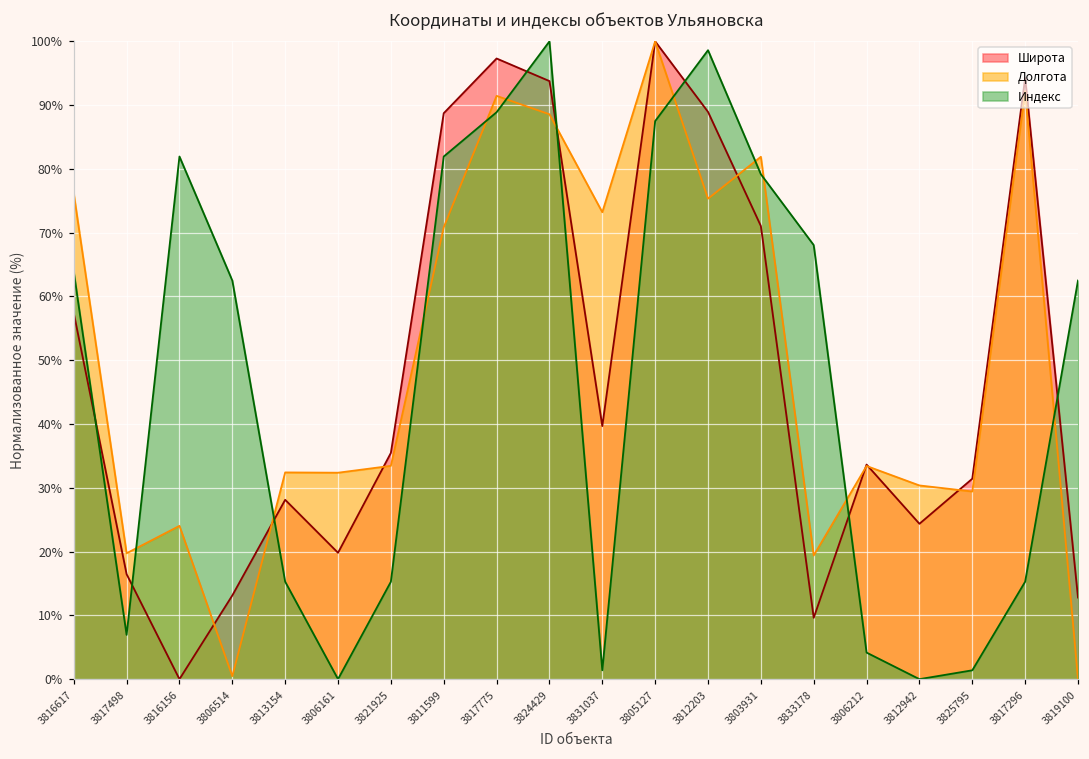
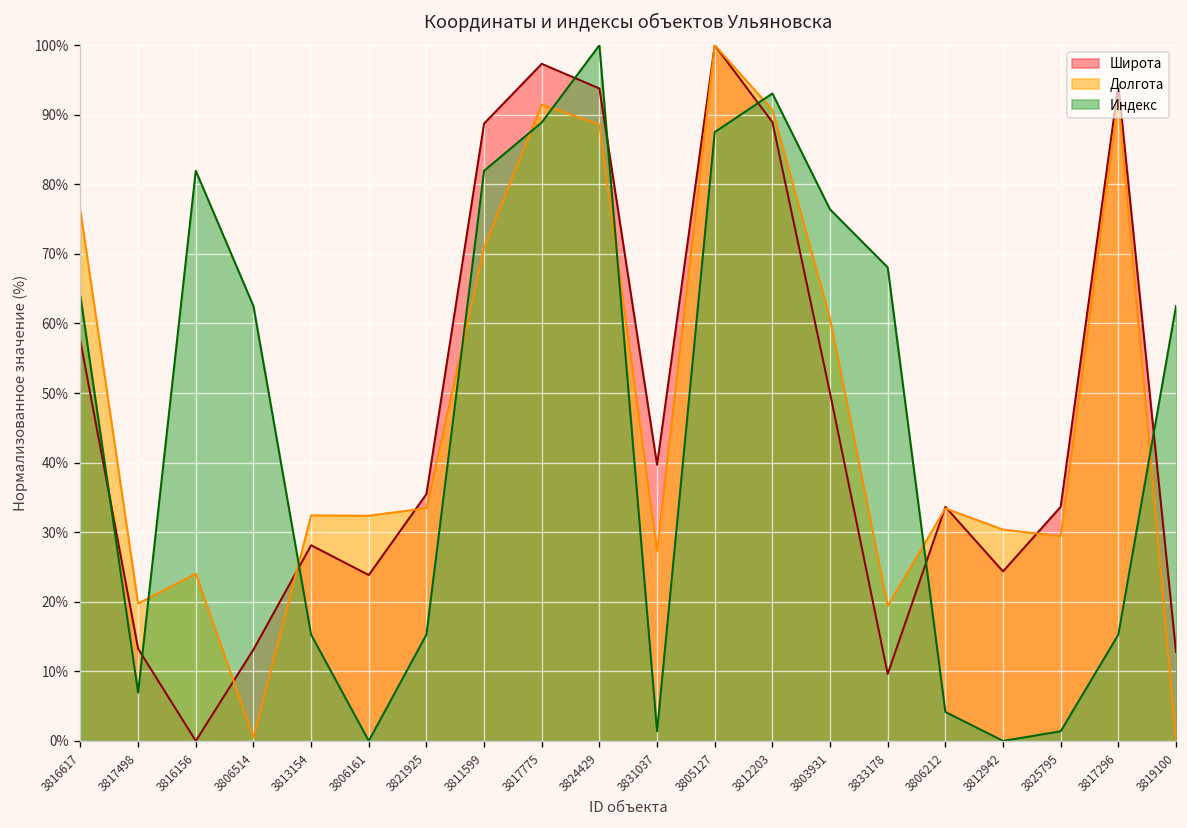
Широта, 3817498: 16% -> 13%
Широта, 3806161: 20% -> 24%
Долгота, 3831037: 73% -> 27%
Долгота, 3812203: 75% -> 91%
Индекс, 3812203: 99% -> 93%
Широта, 3803931: 71% -> 50%
Долгота, 3803931: 82% -> 61%
Индекс, 3803931: 79% -> 76%
Широта, 3825795: 31% -> 34%
